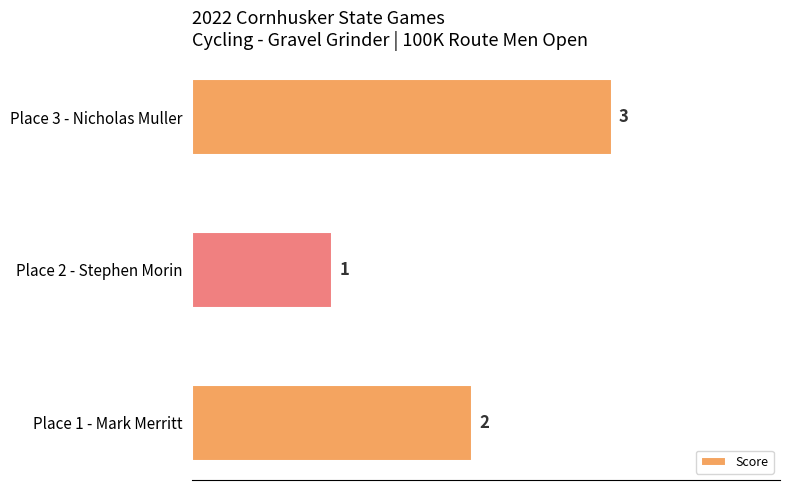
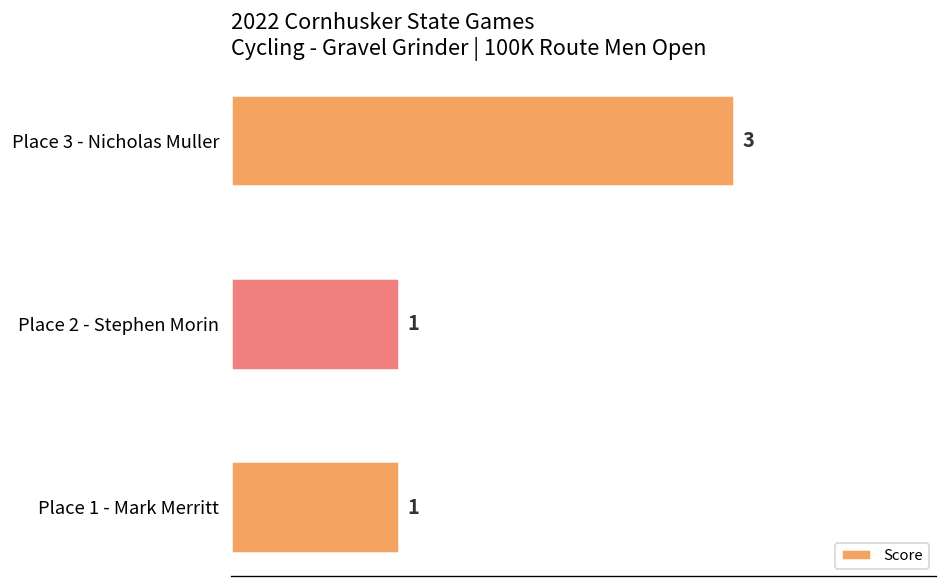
Place 1 - Mark Merritt: 2 -> 1
